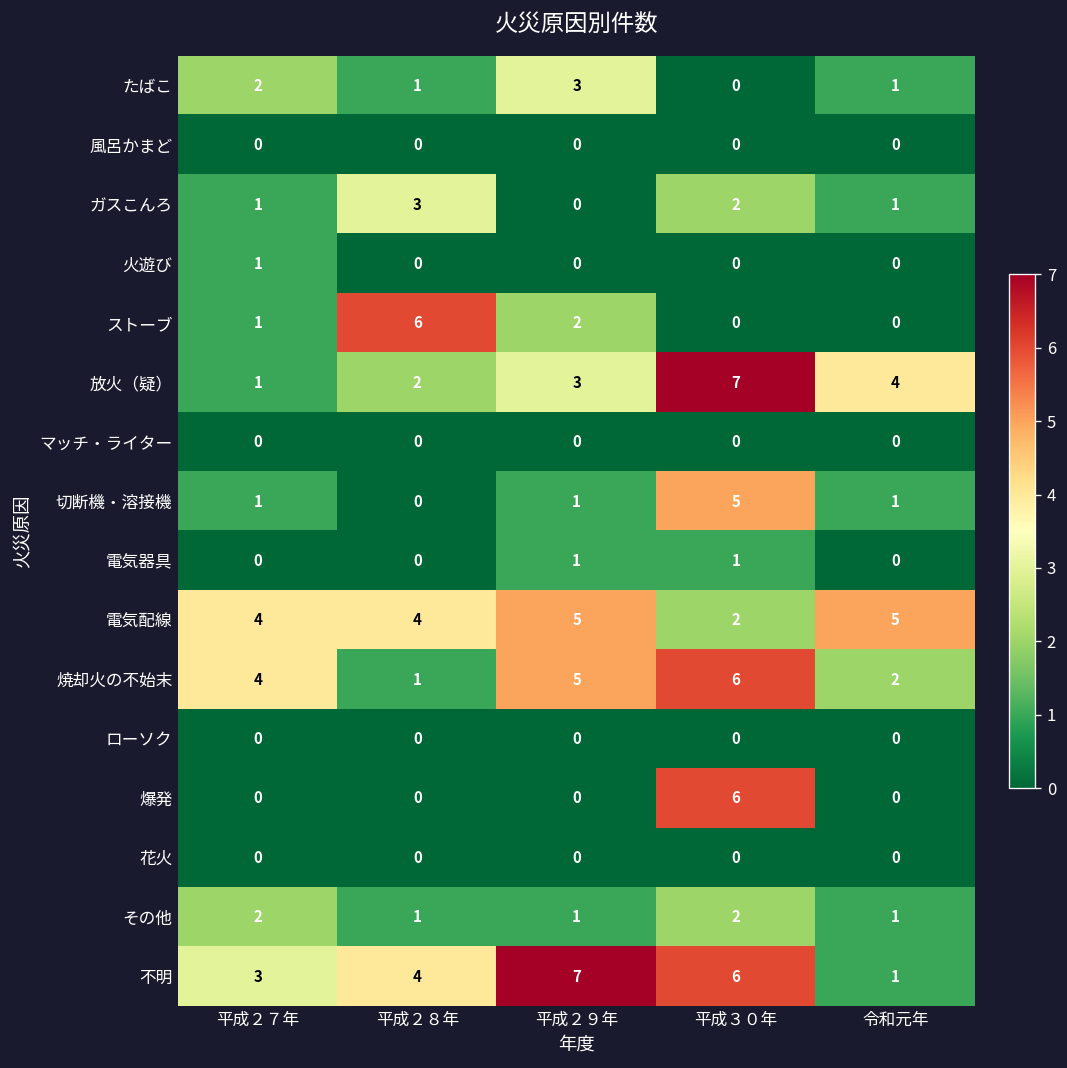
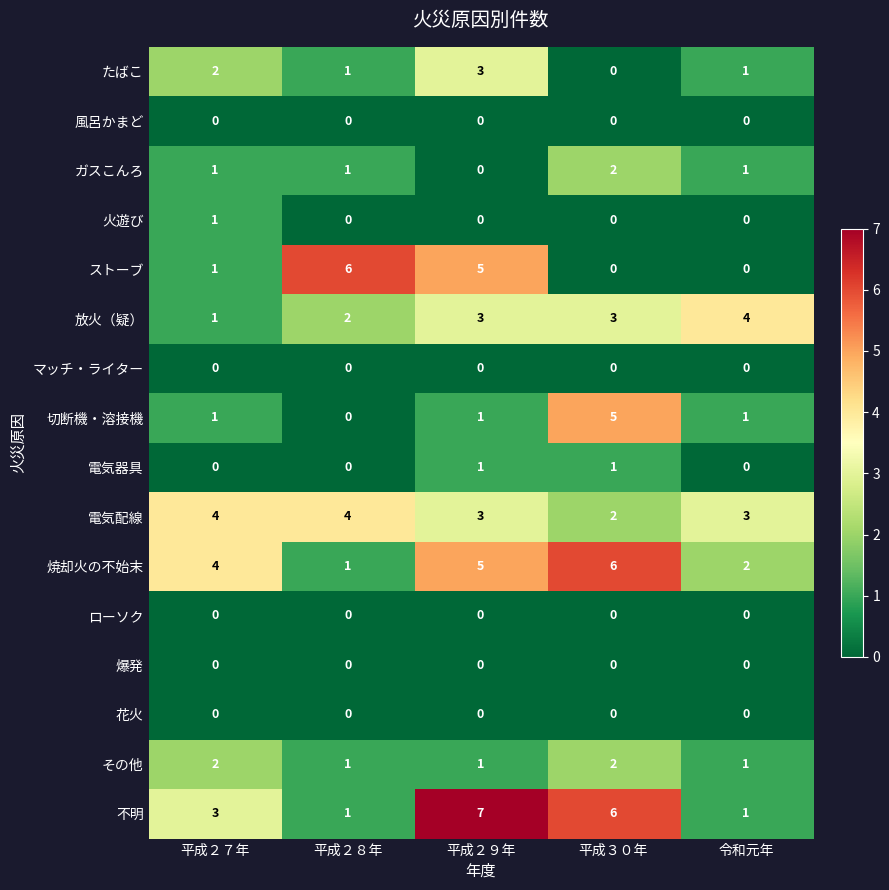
ガスこんろ, 平成２８年: 3 -> 1
ストーブ, 平成２９年: 2 -> 5
放火（疑）, 平成３０年: 7 -> 3
電気配線, 平成２９年: 5 -> 3
電気配線, 令和元年: 5 -> 3
爆発, 平成３０年: 6 -> 0
不明, 平成２８年: 4 -> 1
